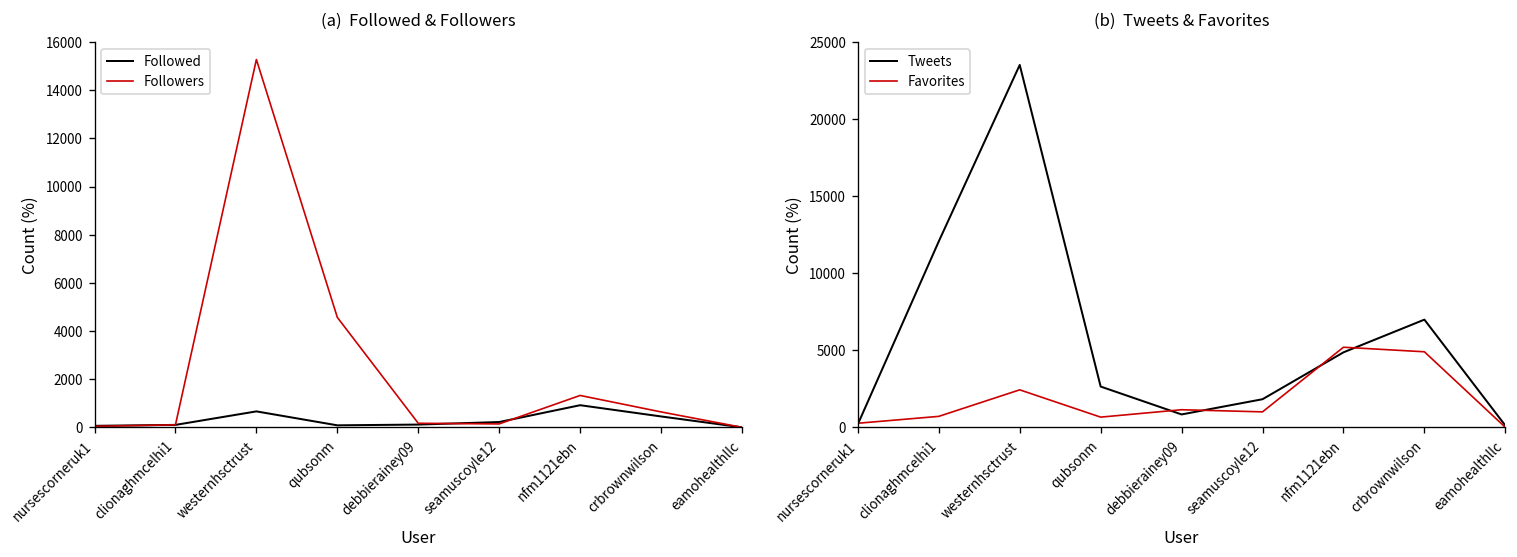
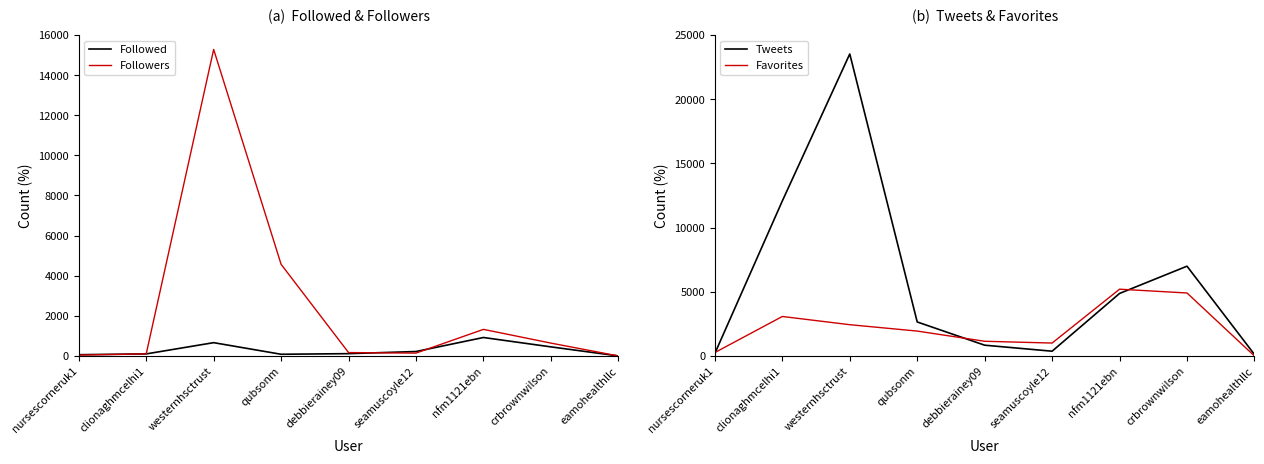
(b) Tweets & Favorites, Favorites, clionaghmcelhi1: 700 -> 3100
(b) Tweets & Favorites, Favorites, qubsonm: 700 -> 1900
(b) Tweets & Favorites, Tweets, seamuscoyle12: 1800 -> 400
